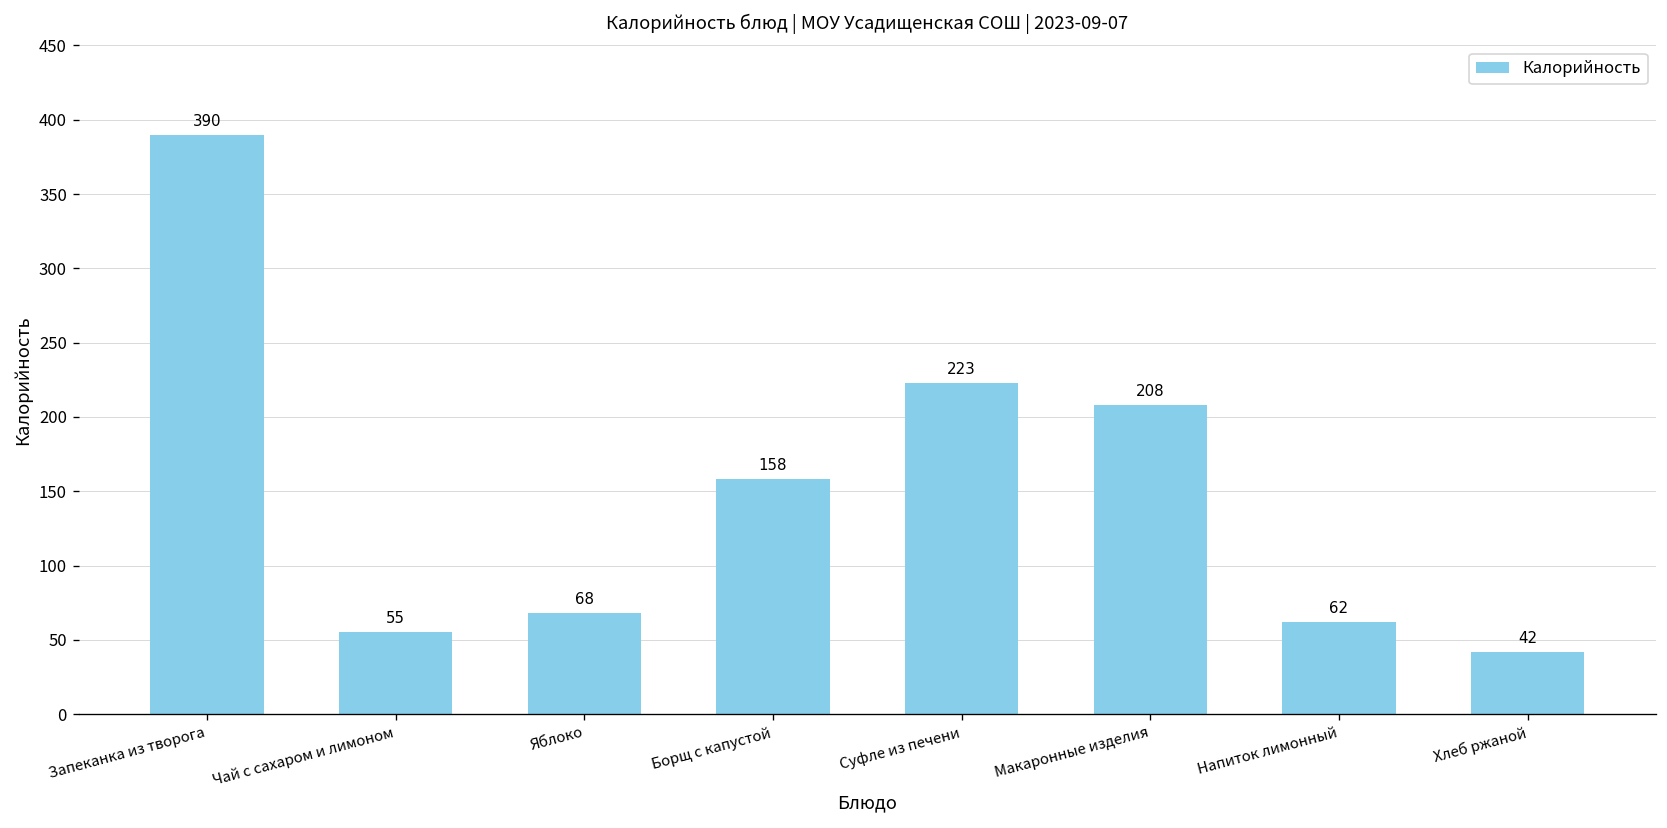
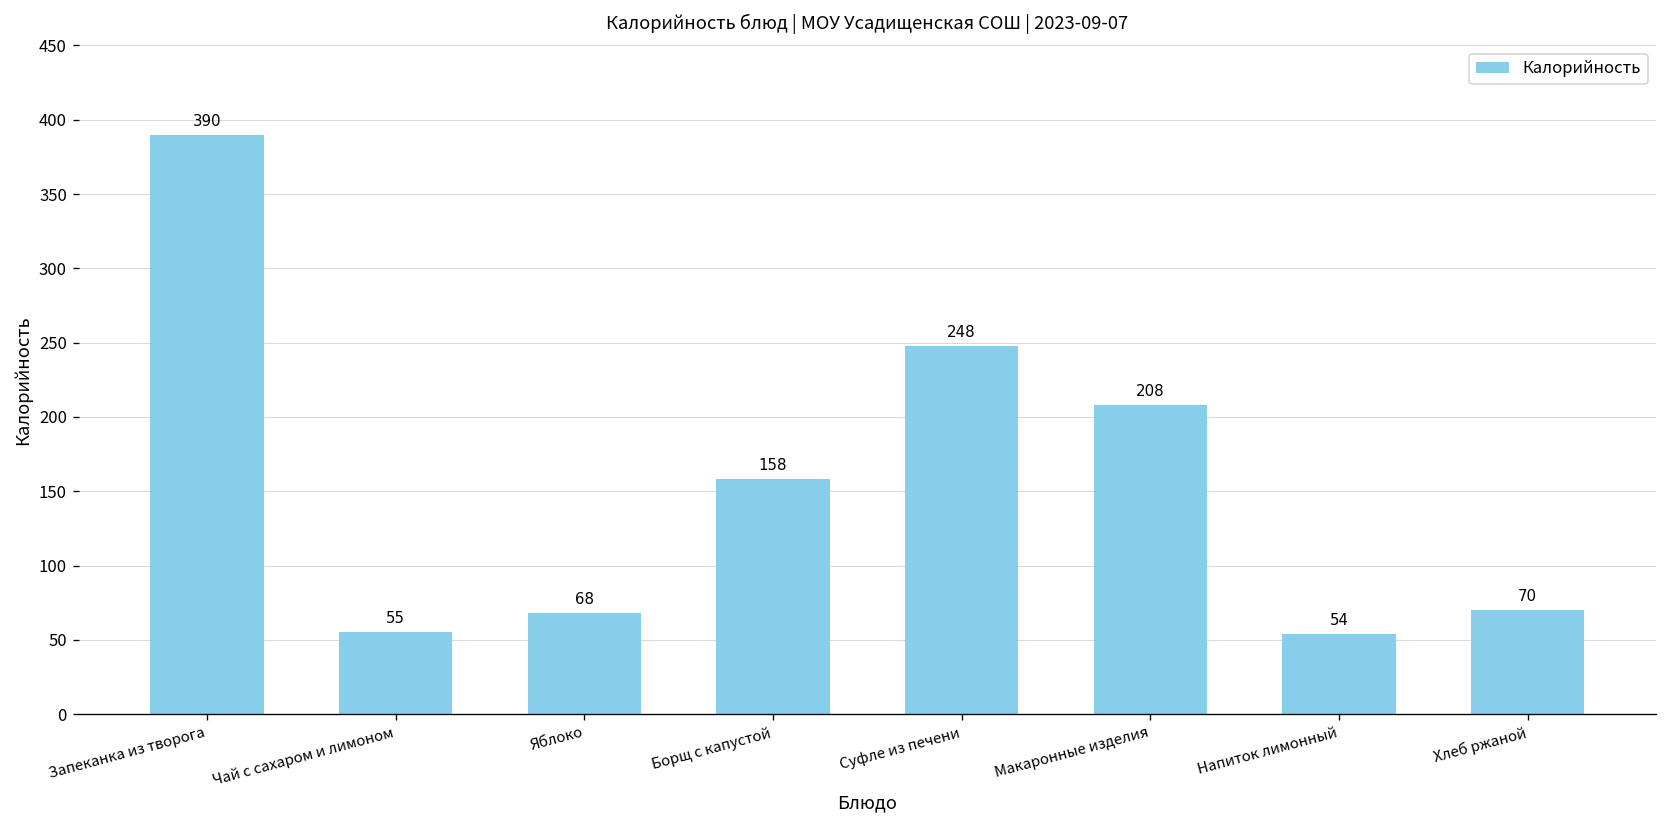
Суфле из печени: 223 -> 248
Напиток лимонный: 62 -> 54
Хлеб ржаной: 42 -> 70
